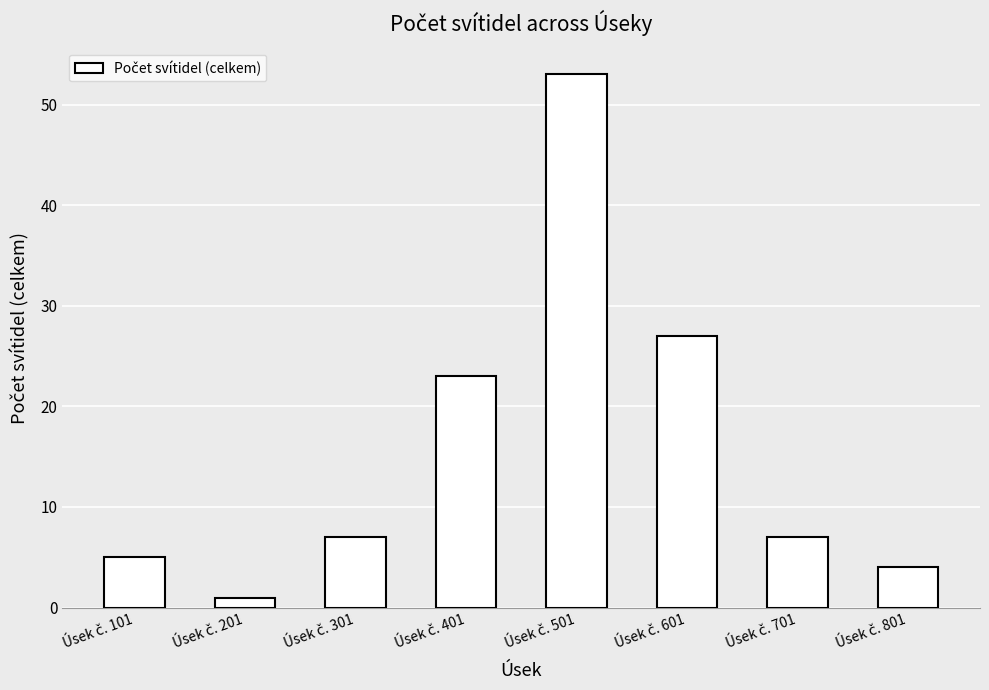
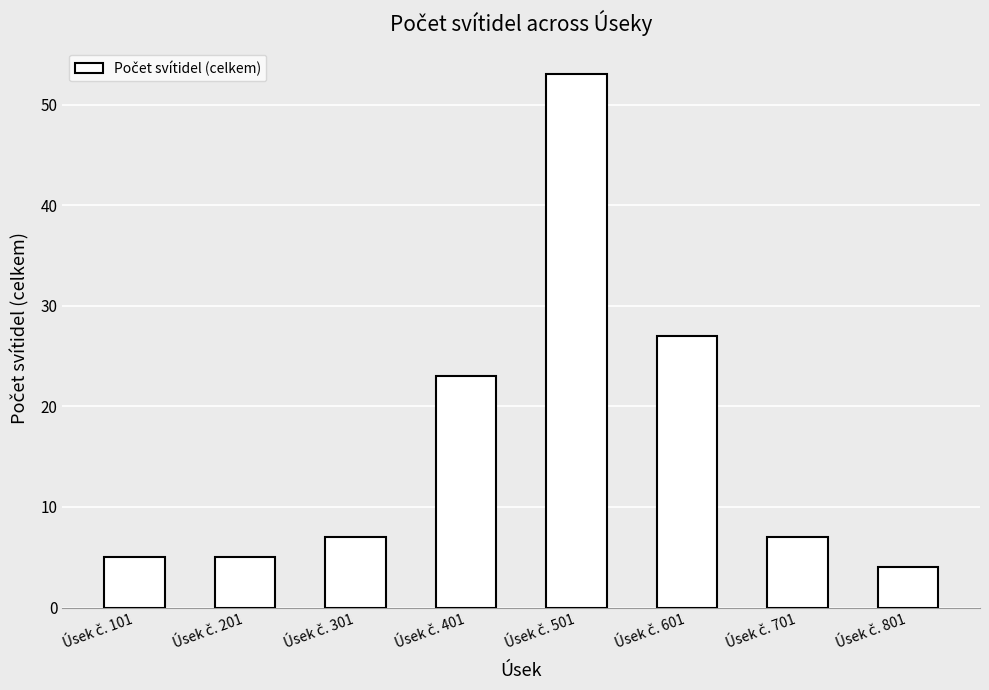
Úsek č. 201: 1 -> 5
